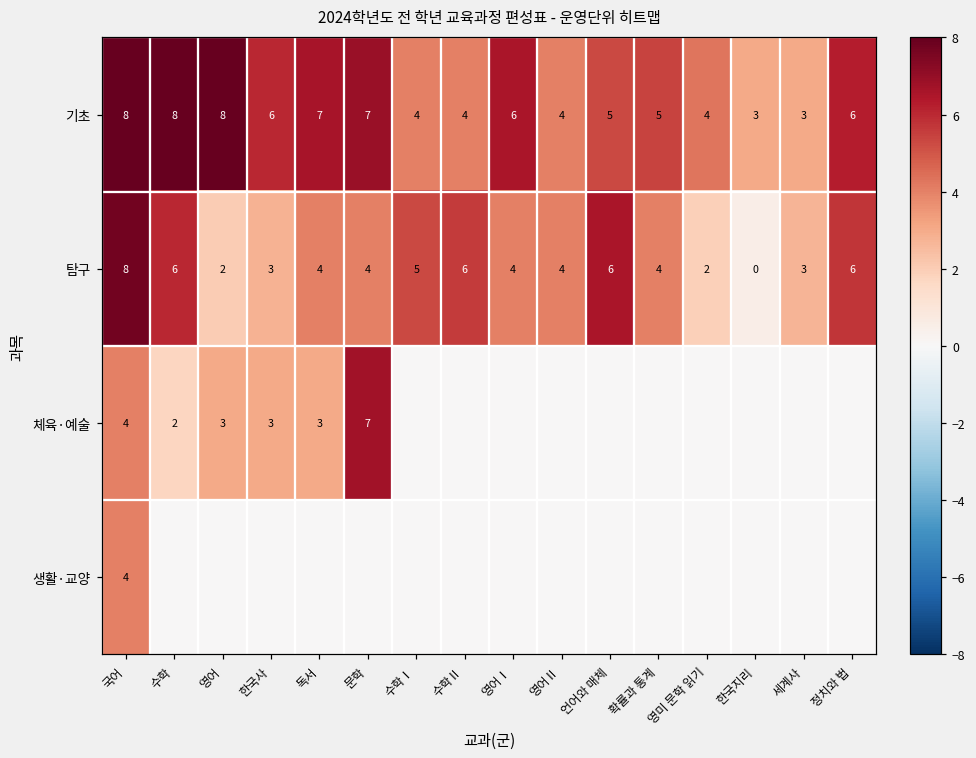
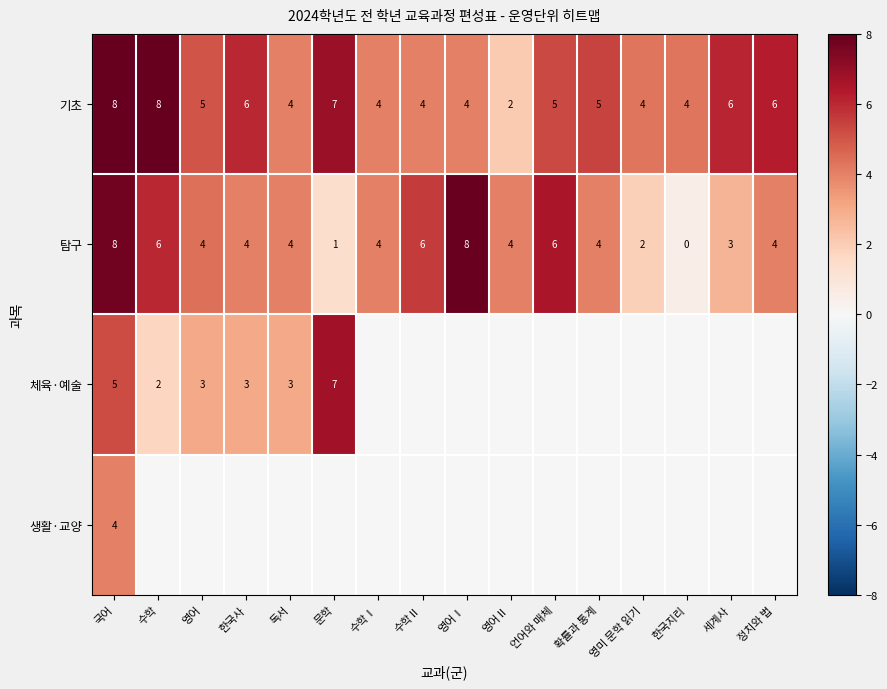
기초, 영어: 8 -> 5
기초, 독서: 7 -> 4
기초, 영어Ⅰ: 6 -> 4
기초, 영어Ⅱ: 4 -> 2
기초, 한국지리: 3 -> 4
기초, 세계사: 3 -> 6
탐구, 영어: 2 -> 4
탐구, 한국사: 3 -> 4
탐구, 문학: 4 -> 1
탐구, 수학Ⅰ: 5 -> 4
탐구, 영어Ⅰ: 4 -> 8
탐구, 정치와 법: 6 -> 4
체육·예술, 국어: 4 -> 5
